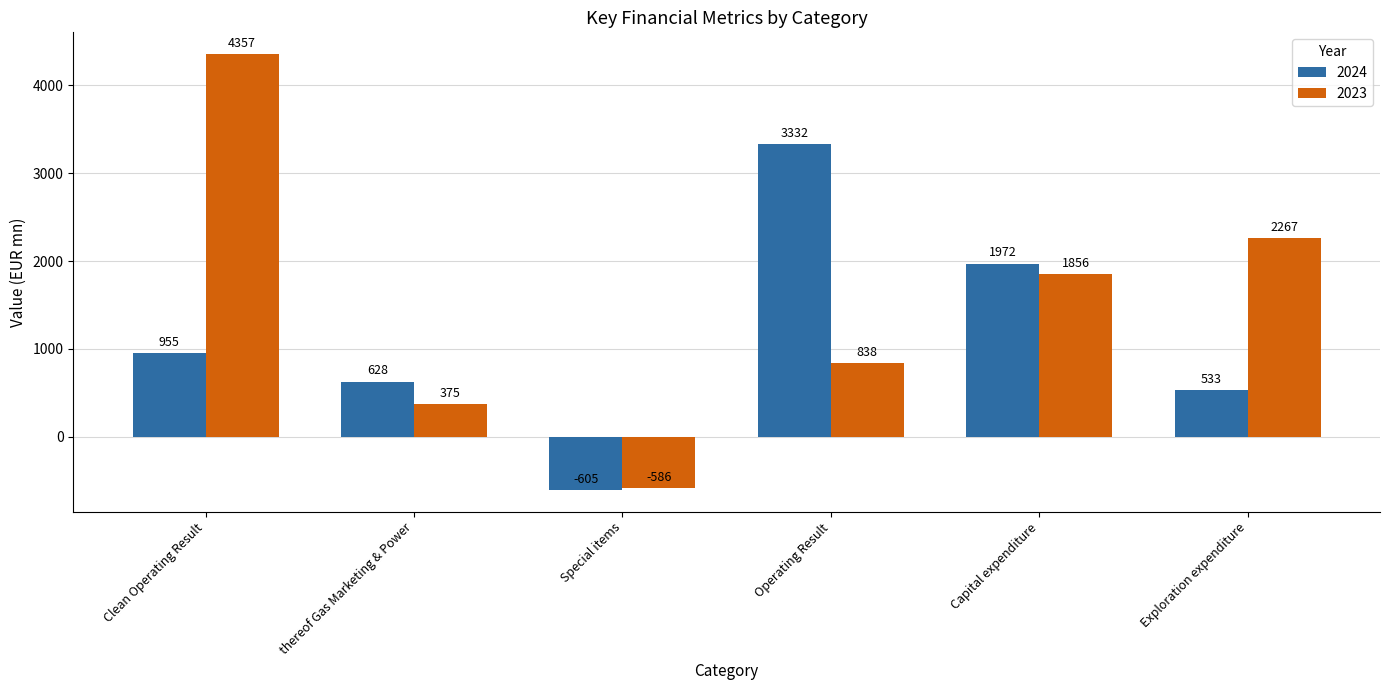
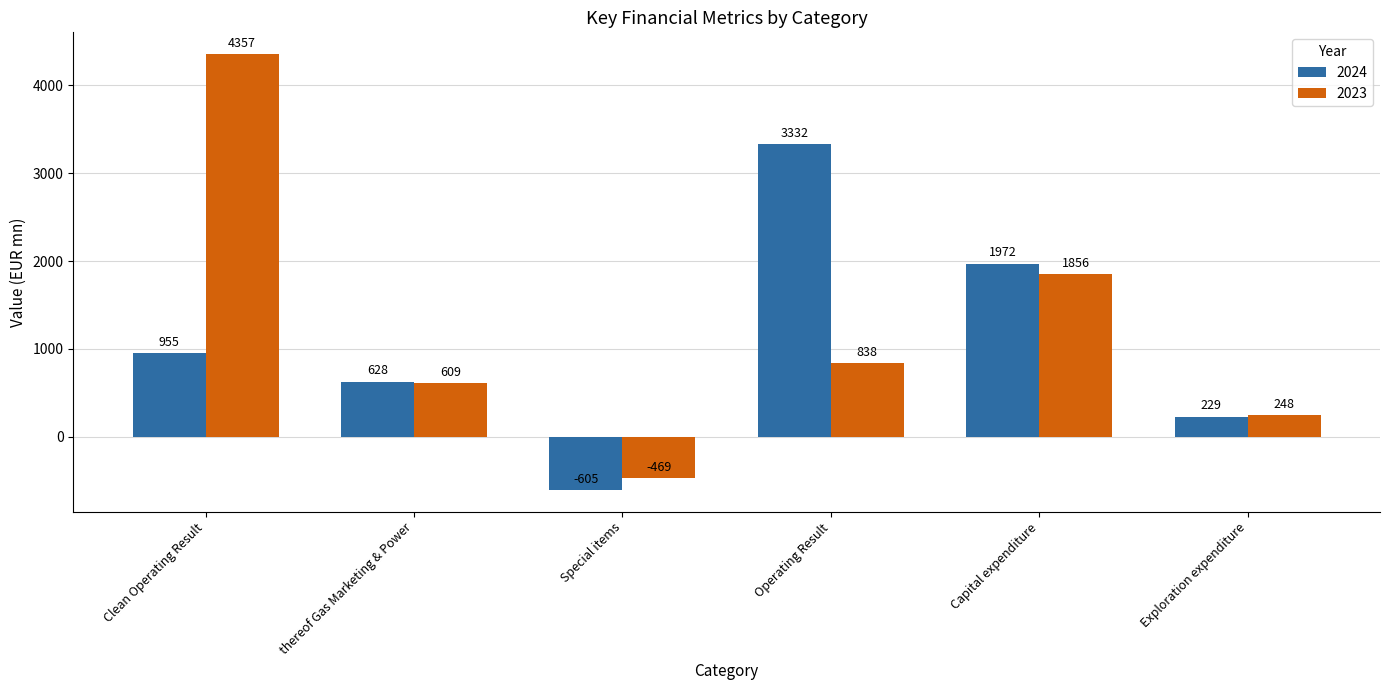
2023, thereof Gas Marketing & Power: 375 -> 609
2023, Special items: -586 -> -469
2024, Exploration expenditure: 533 -> 229
2023, Exploration expenditure: 2267 -> 248
